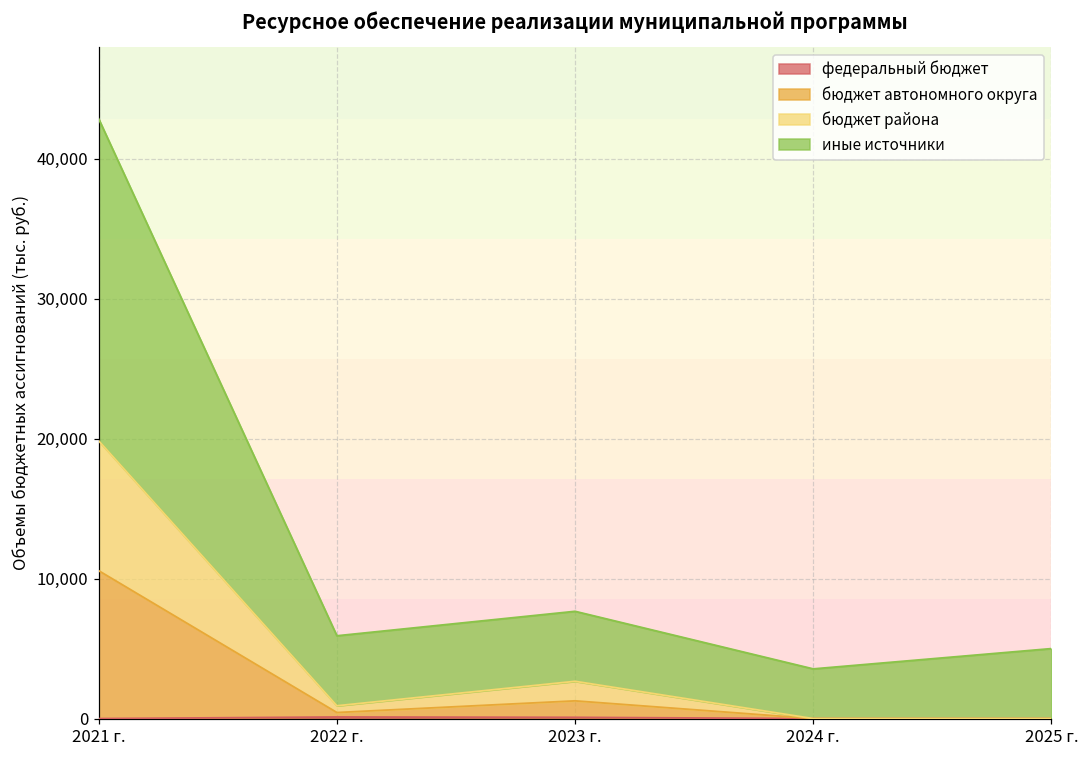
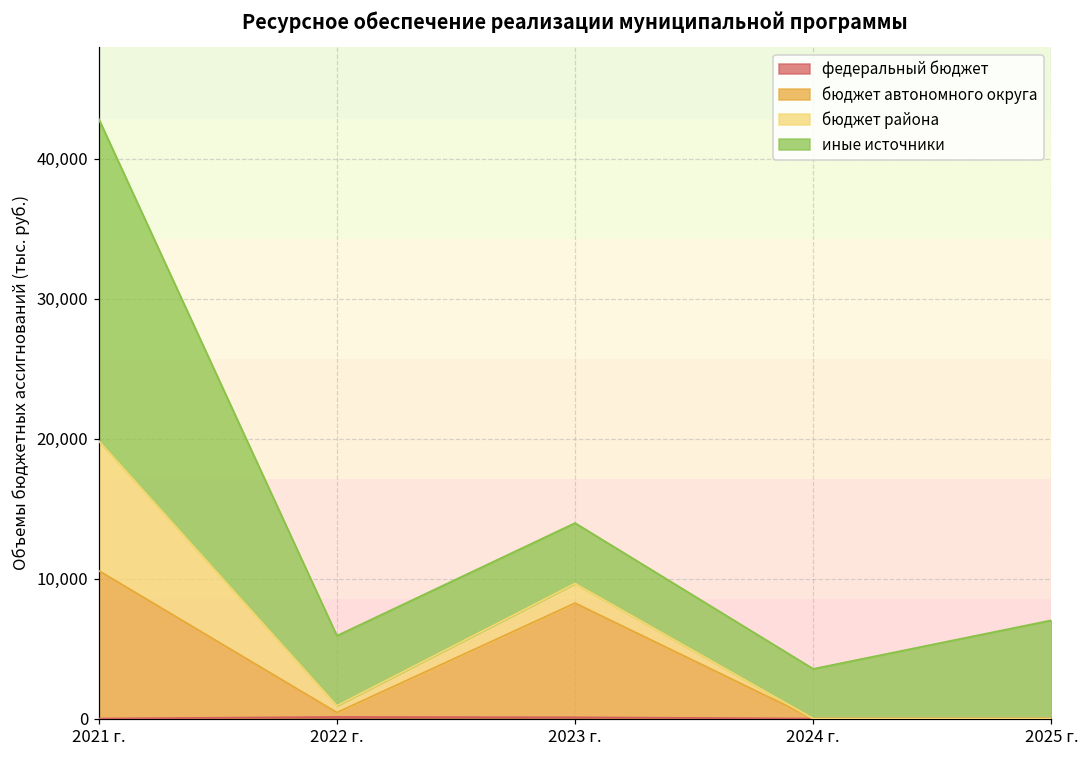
бюджет автономного округа, 2023 г.: 1,200 -> 8,200
иные источники, 2023 г.: 5,000 -> 4,300
иные источники, 2025 г.: 5,000 -> 7,000
